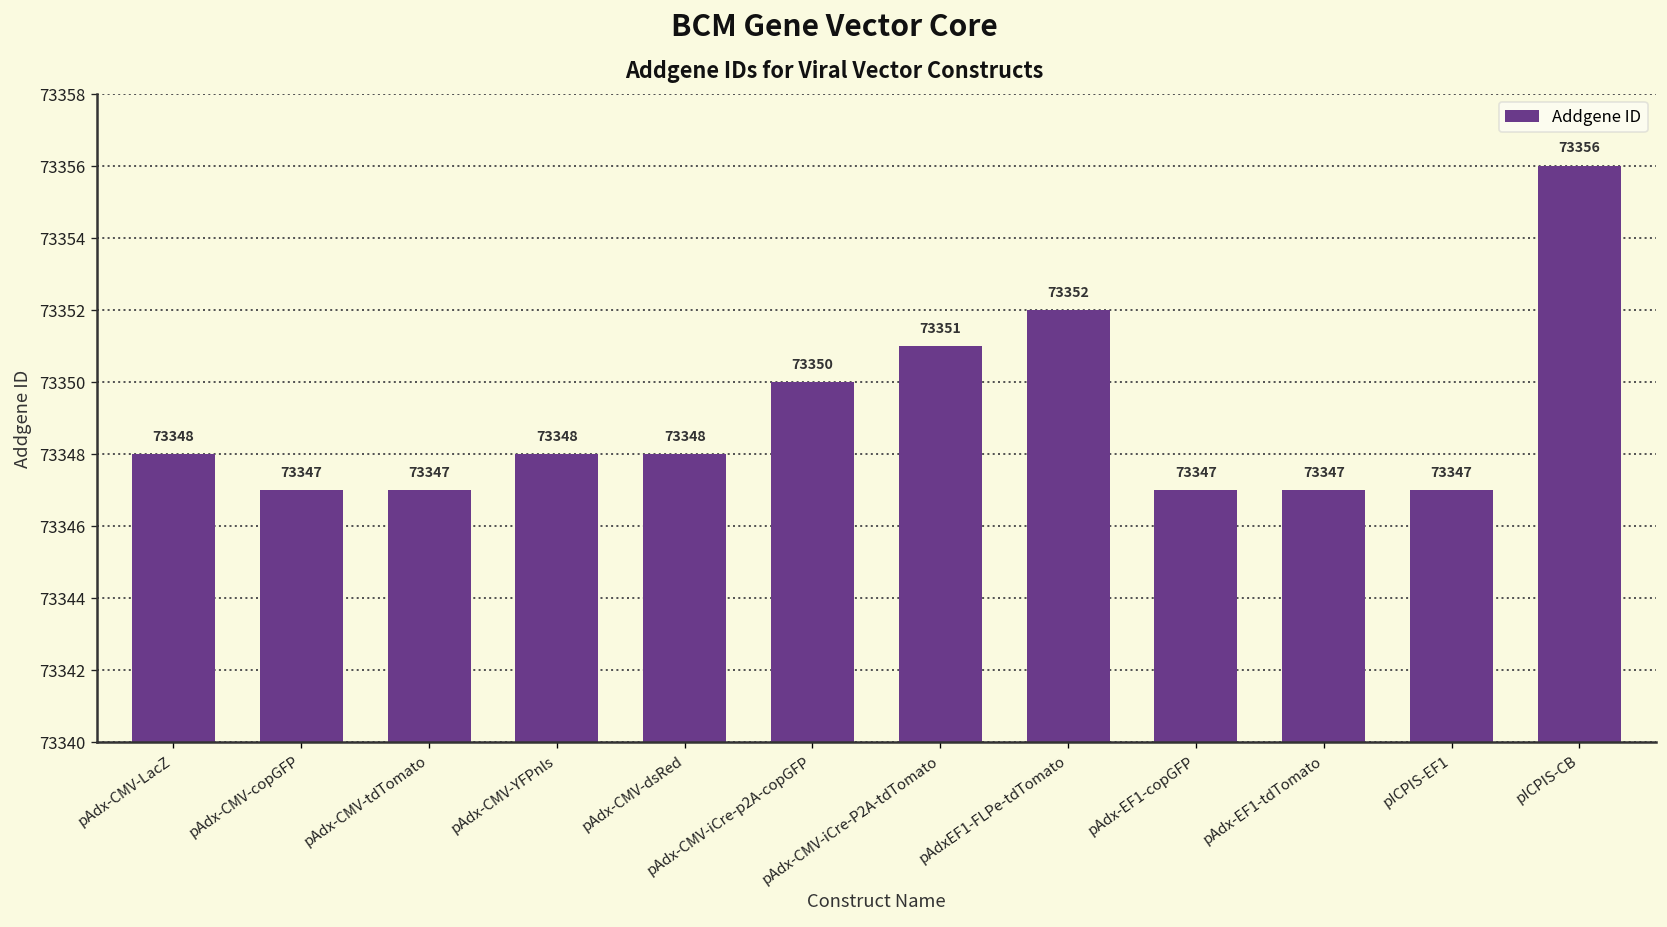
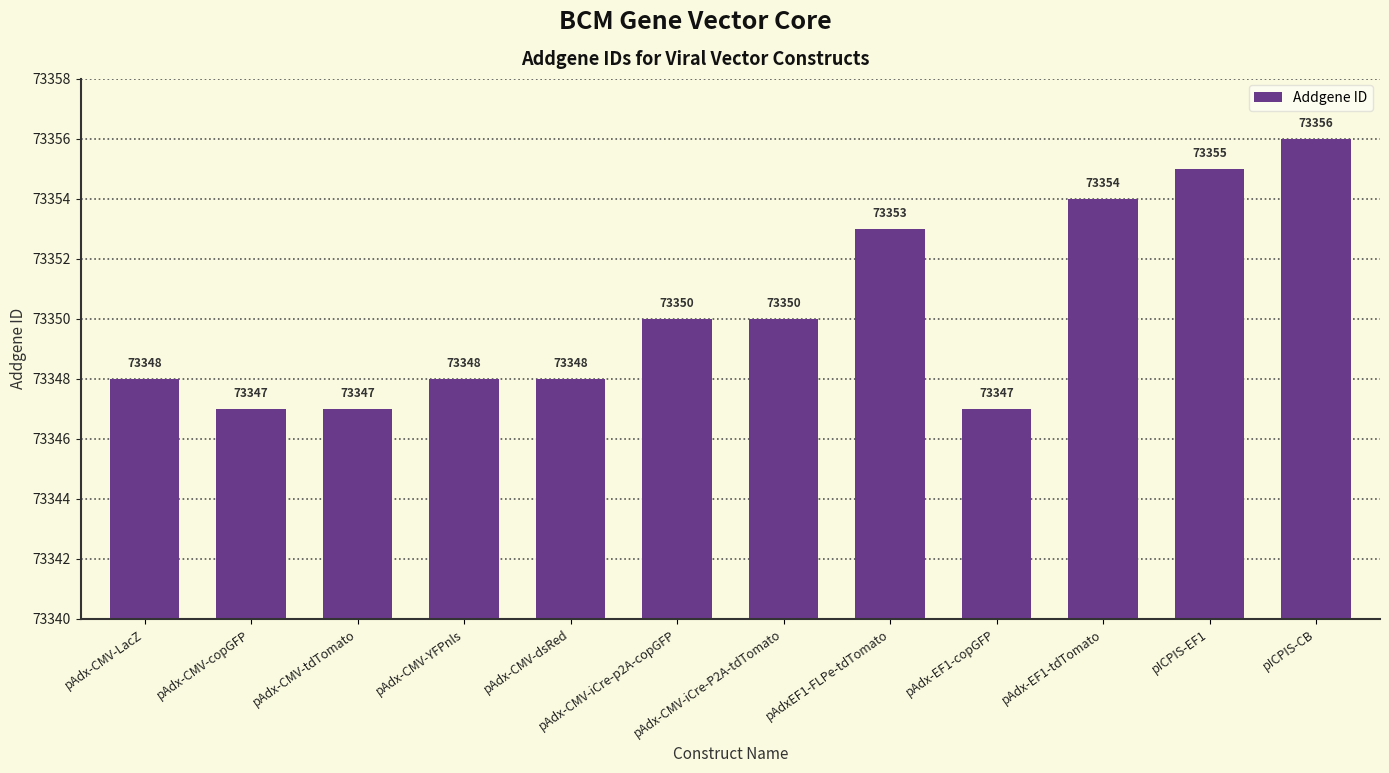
pAdx-CMV-iCre-P2A-tdTomato: 73351 -> 73350
pAdxEF1-FLPe-tdTomato: 73352 -> 73353
pAdx-EF1-tdTomato: 73347 -> 73354
pICPIS-EF1: 73347 -> 73355
